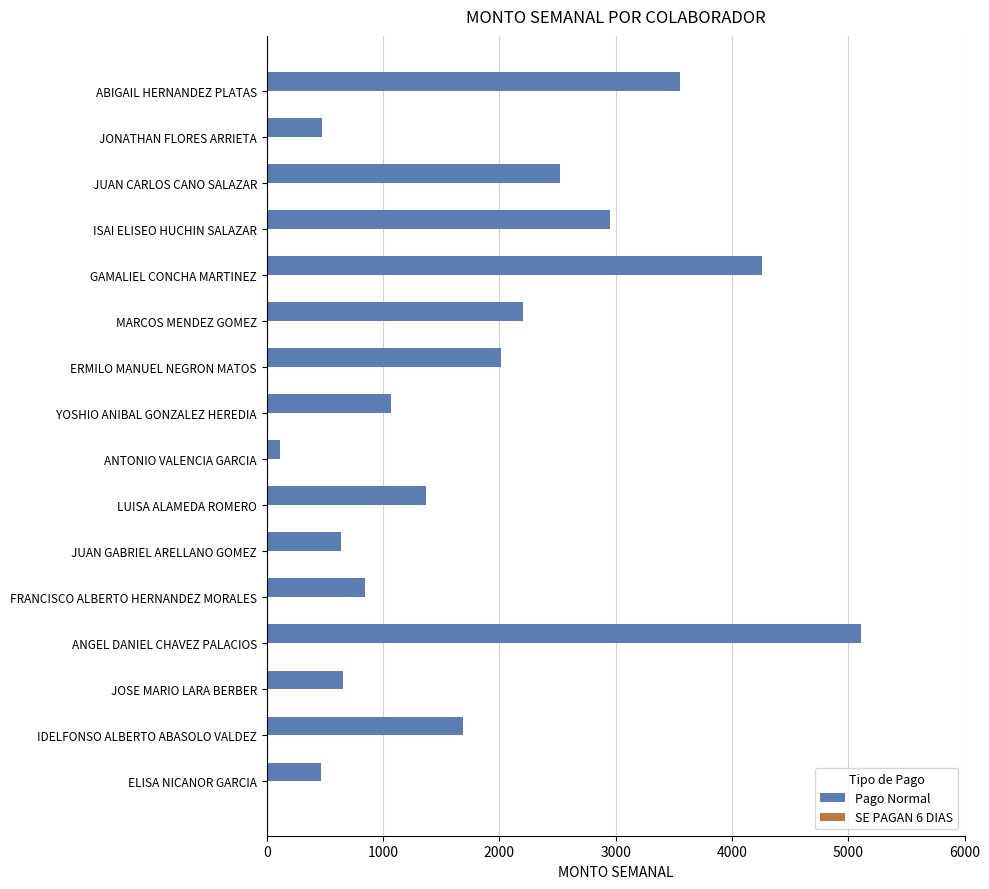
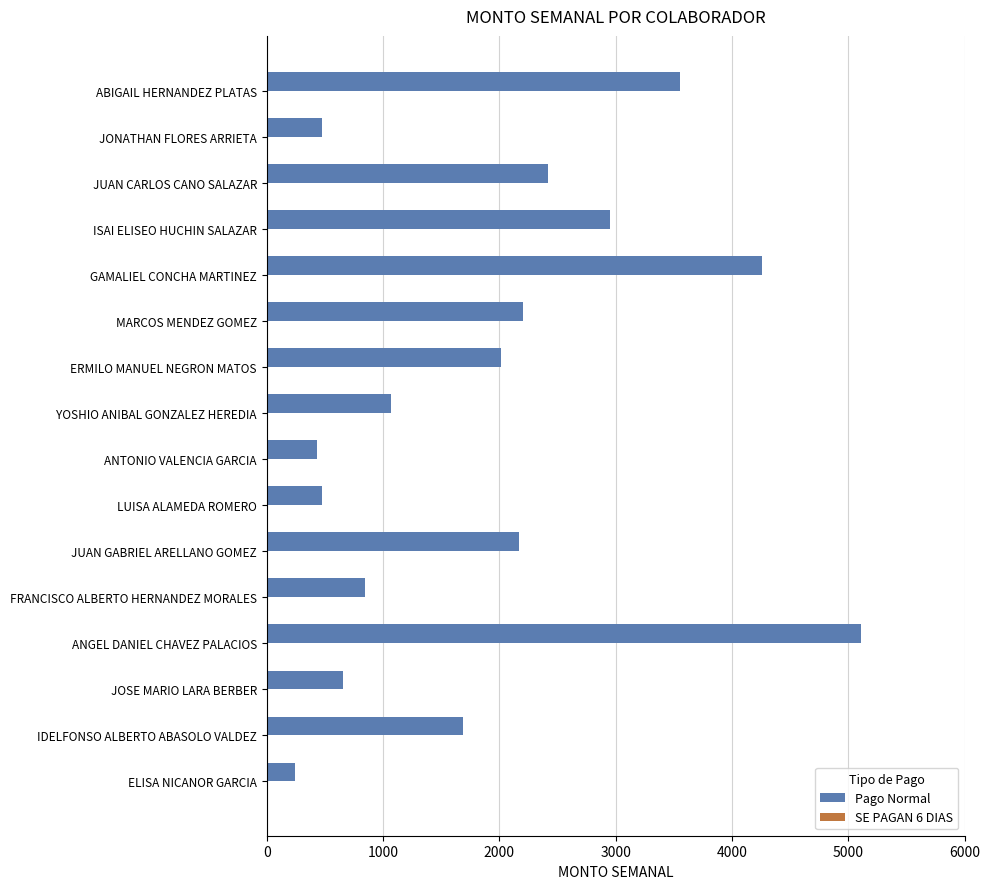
Pago Normal, JUAN CARLOS CANO SALAZAR: 2520 -> 2420
Pago Normal, ANTONIO VALENCIA GARCIA: 110 -> 430
Pago Normal, LUISA ALAMEDA ROMERO: 1370 -> 470
Pago Normal, JUAN GABRIEL ARELLANO GOMEZ: 640 -> 2170
Pago Normal, ELISA NICANOR GARCIA: 470 -> 250
